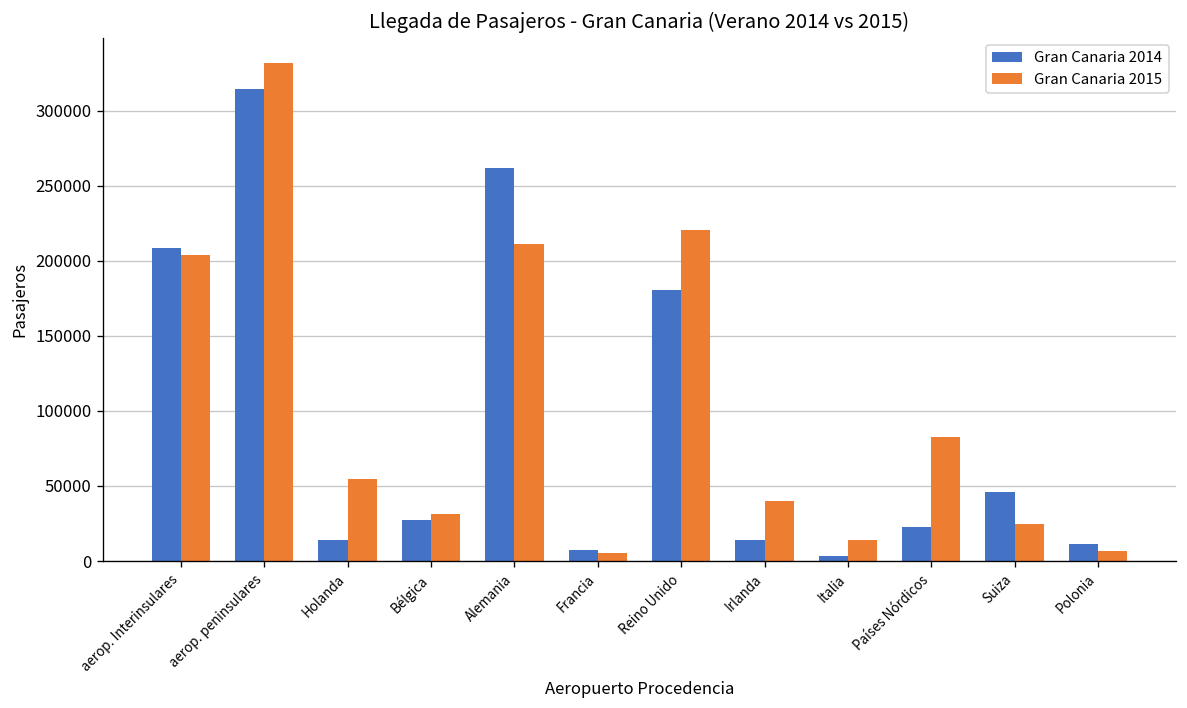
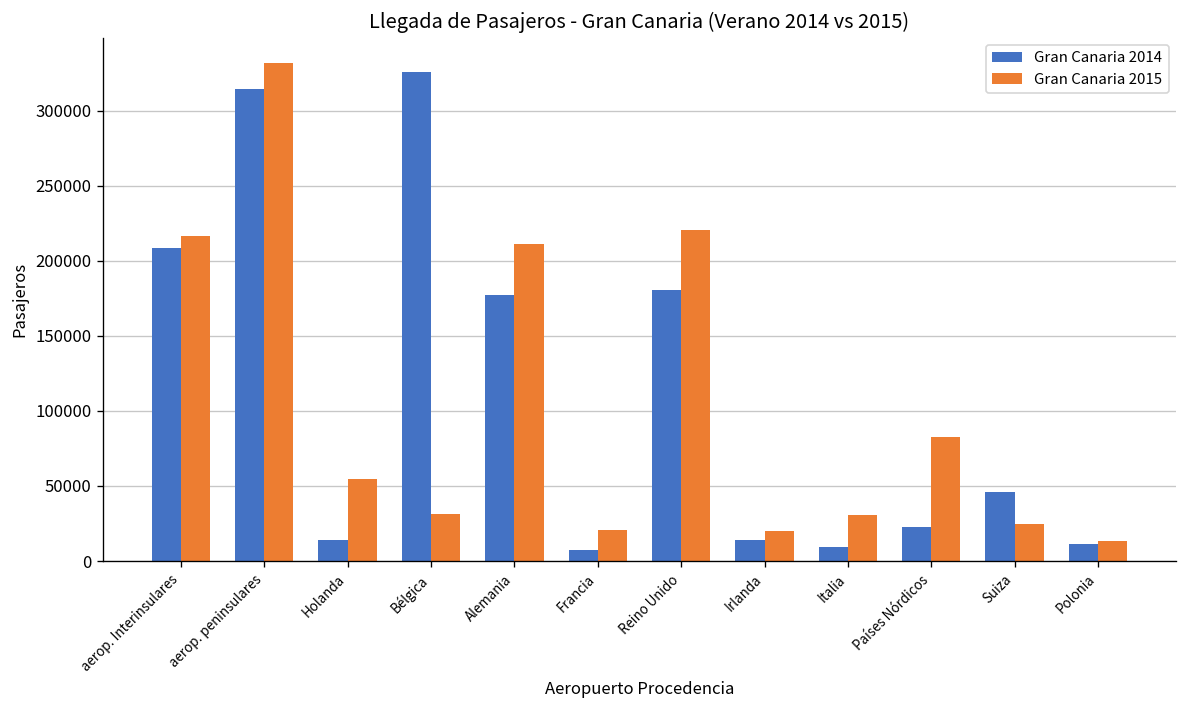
Gran Canaria 2015, aerop. Interinsulares: 204000 -> 216000
Gran Canaria 2014, Bélgica: 27000 -> 326000
Gran Canaria 2014, Alemania: 262000 -> 177000
Gran Canaria 2015, Francia: 5000 -> 21000
Gran Canaria 2015, Irlanda: 40000 -> 20000
Gran Canaria 2014, Italia: 3000 -> 10000
Gran Canaria 2015, Italia: 14000 -> 30000
Gran Canaria 2015, Polonia: 7000 -> 14000
